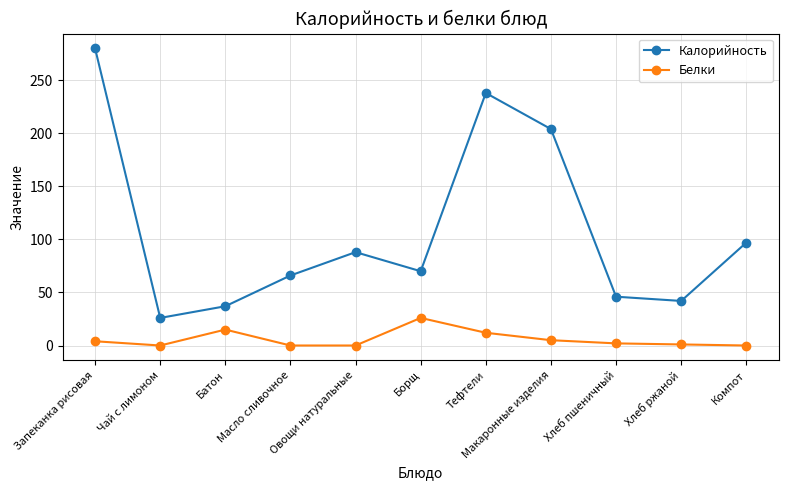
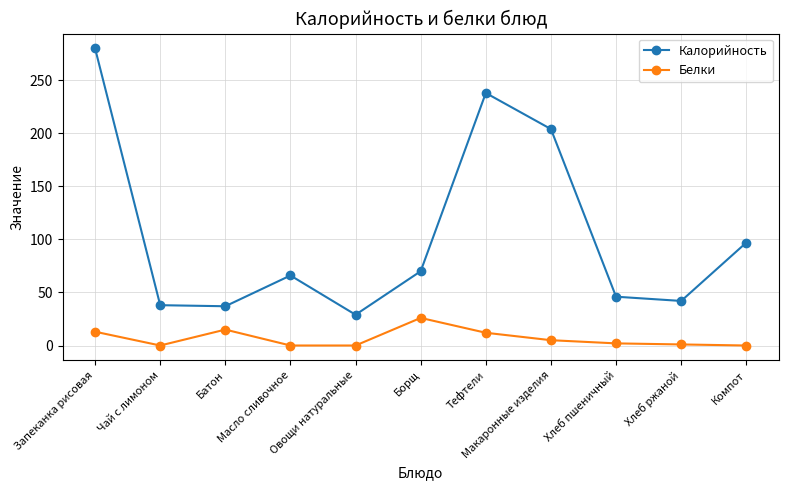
Белки, Запеканка рисовая: 4 -> 13
Калорийность, Чай с лимоном: 26 -> 38
Калорийность, Овощи натуральные: 88 -> 29
